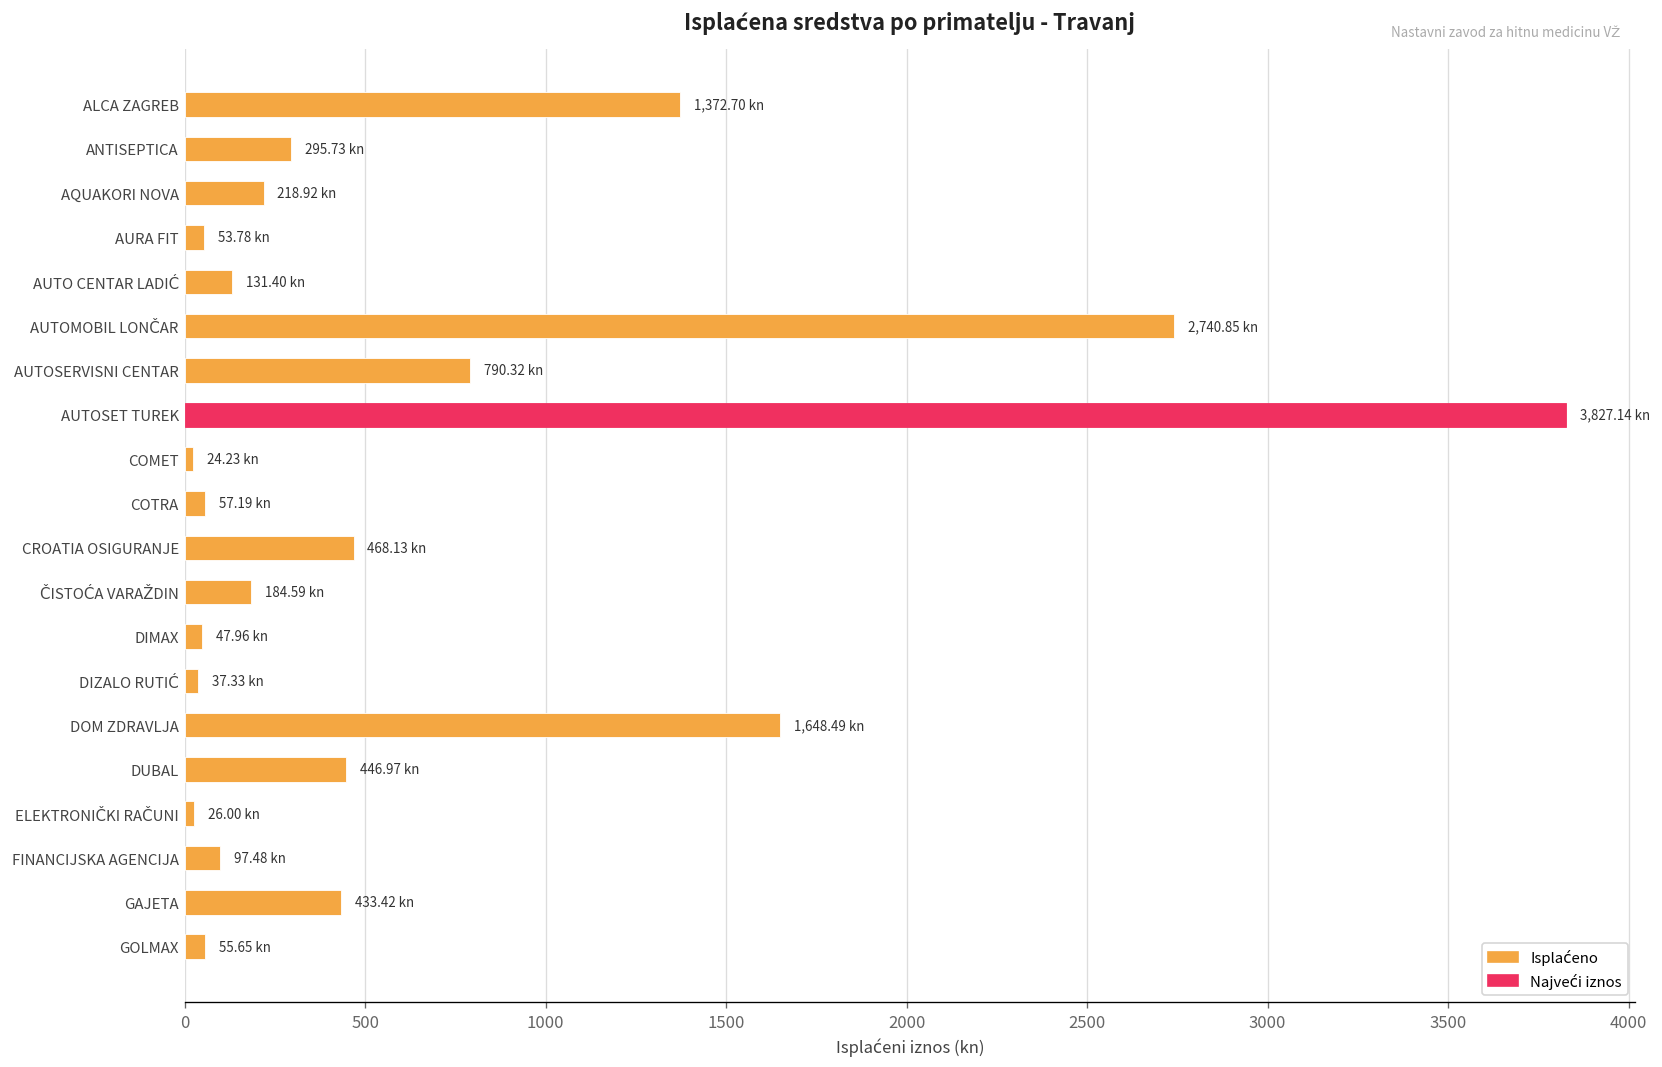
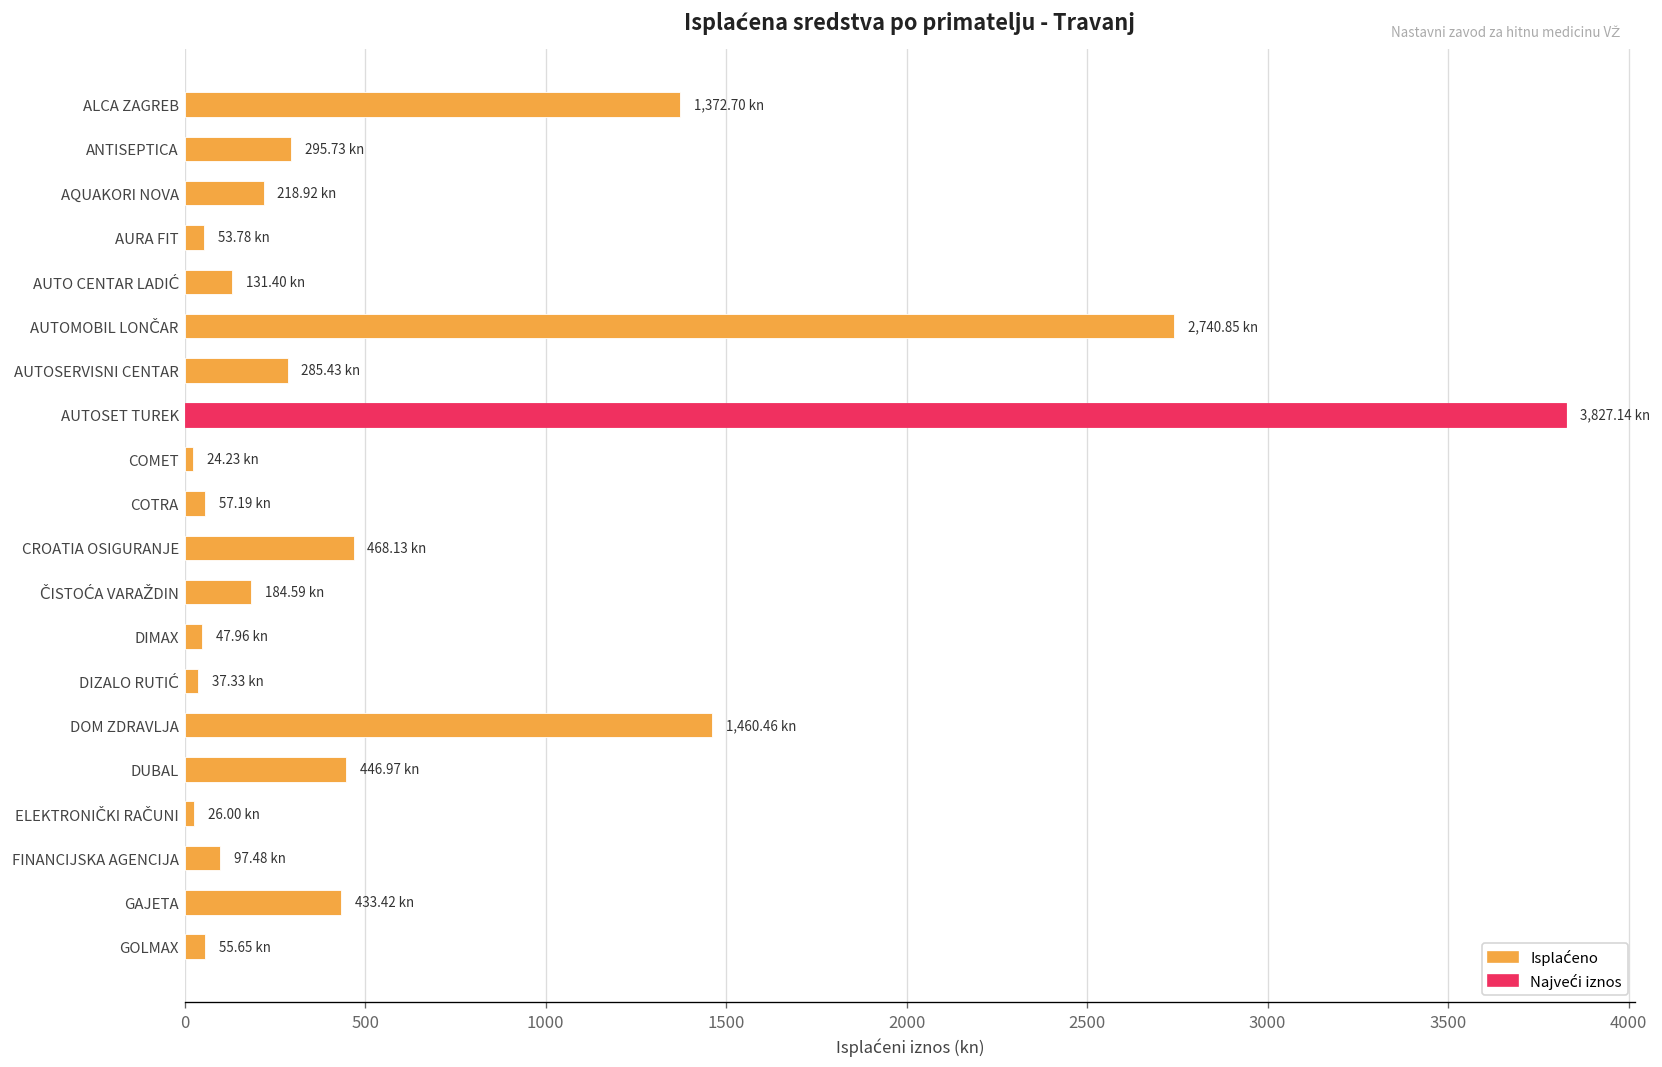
AUTOSERVISNI CENTAR: 790.32 -> 285.43
DOM ZDRAVLJA: 1,648.49 -> 1,460.46
